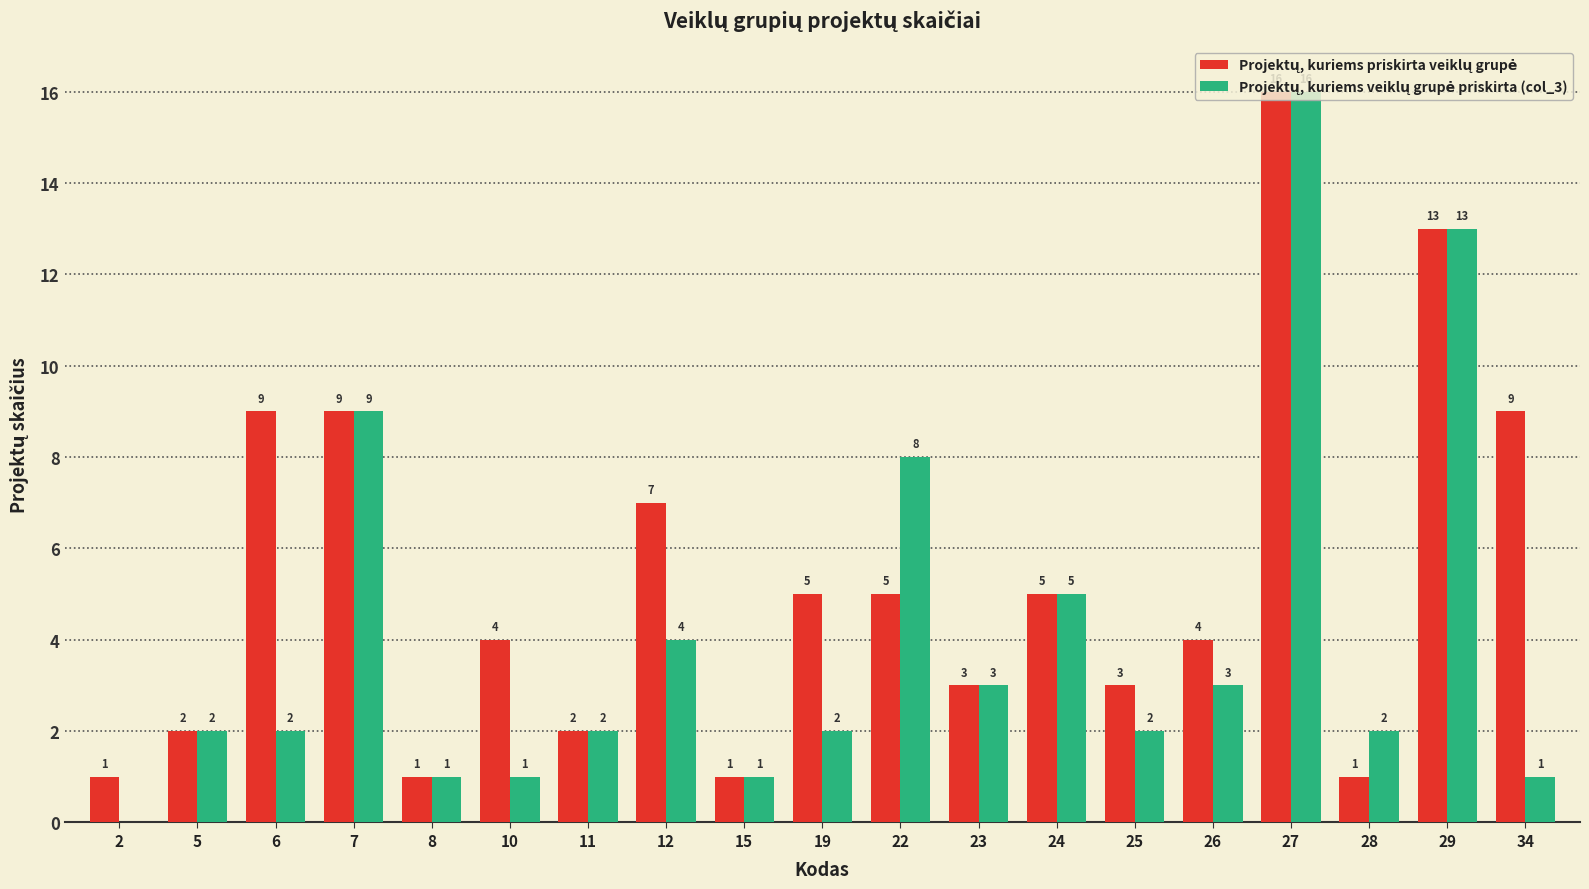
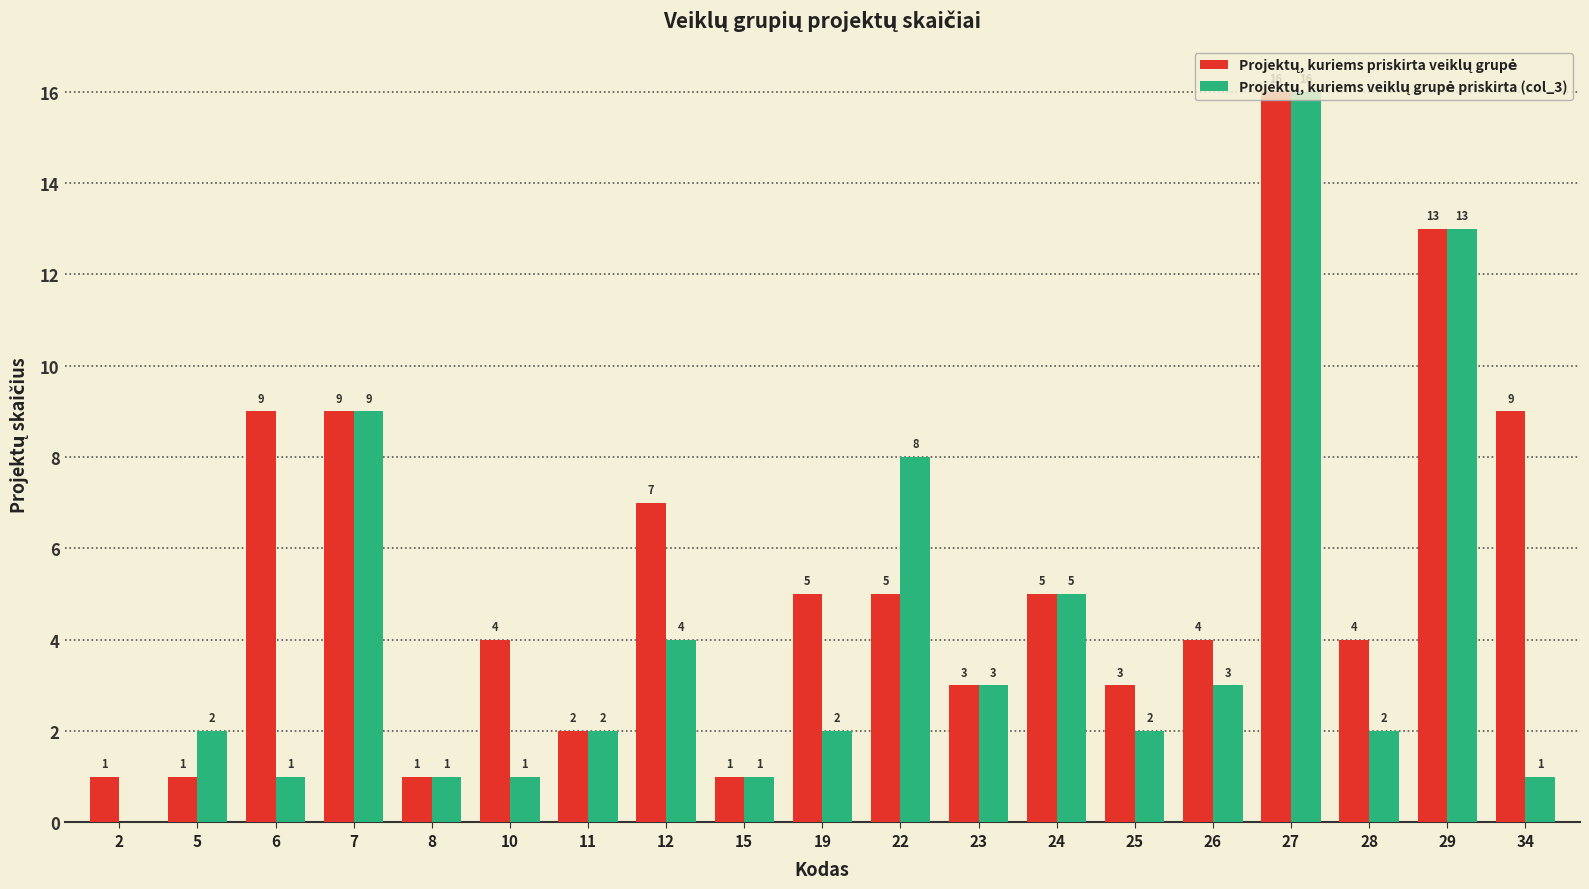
Projektų, kuriems priskirta veiklų grupė, 5: 2 -> 1
Projektų, kuriems veiklų grupė priskirta (col_3), 6: 2 -> 1
Projektų, kuriems priskirta veiklų grupė, 28: 1 -> 4
